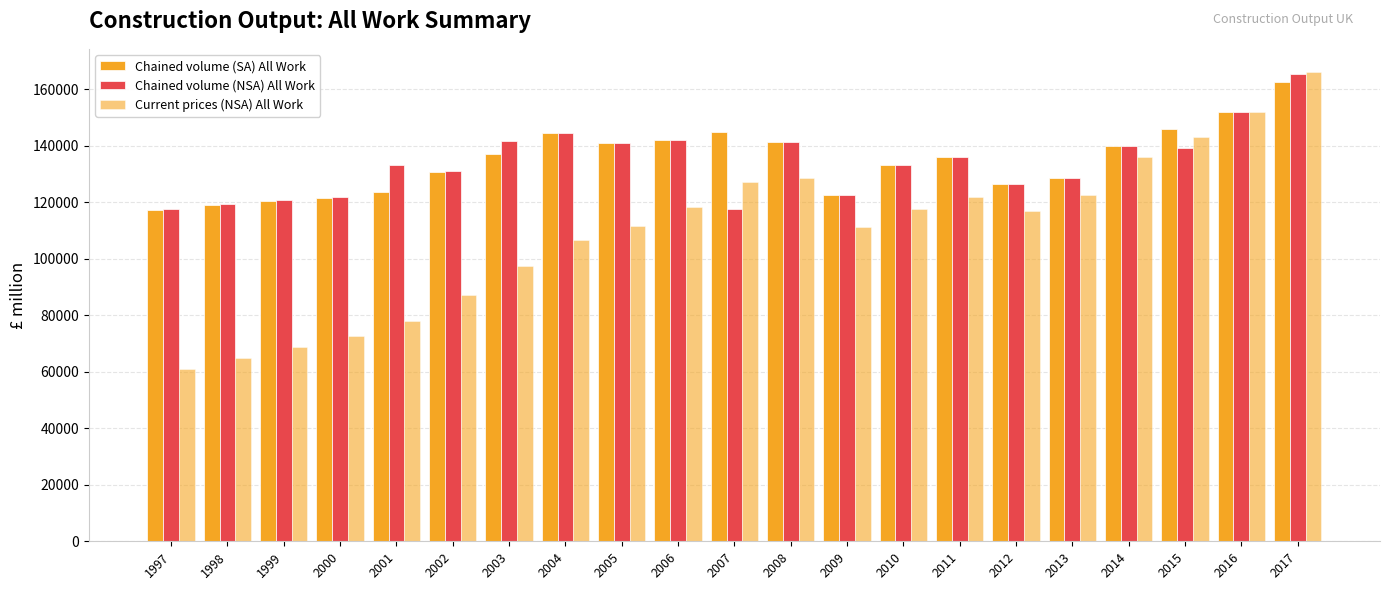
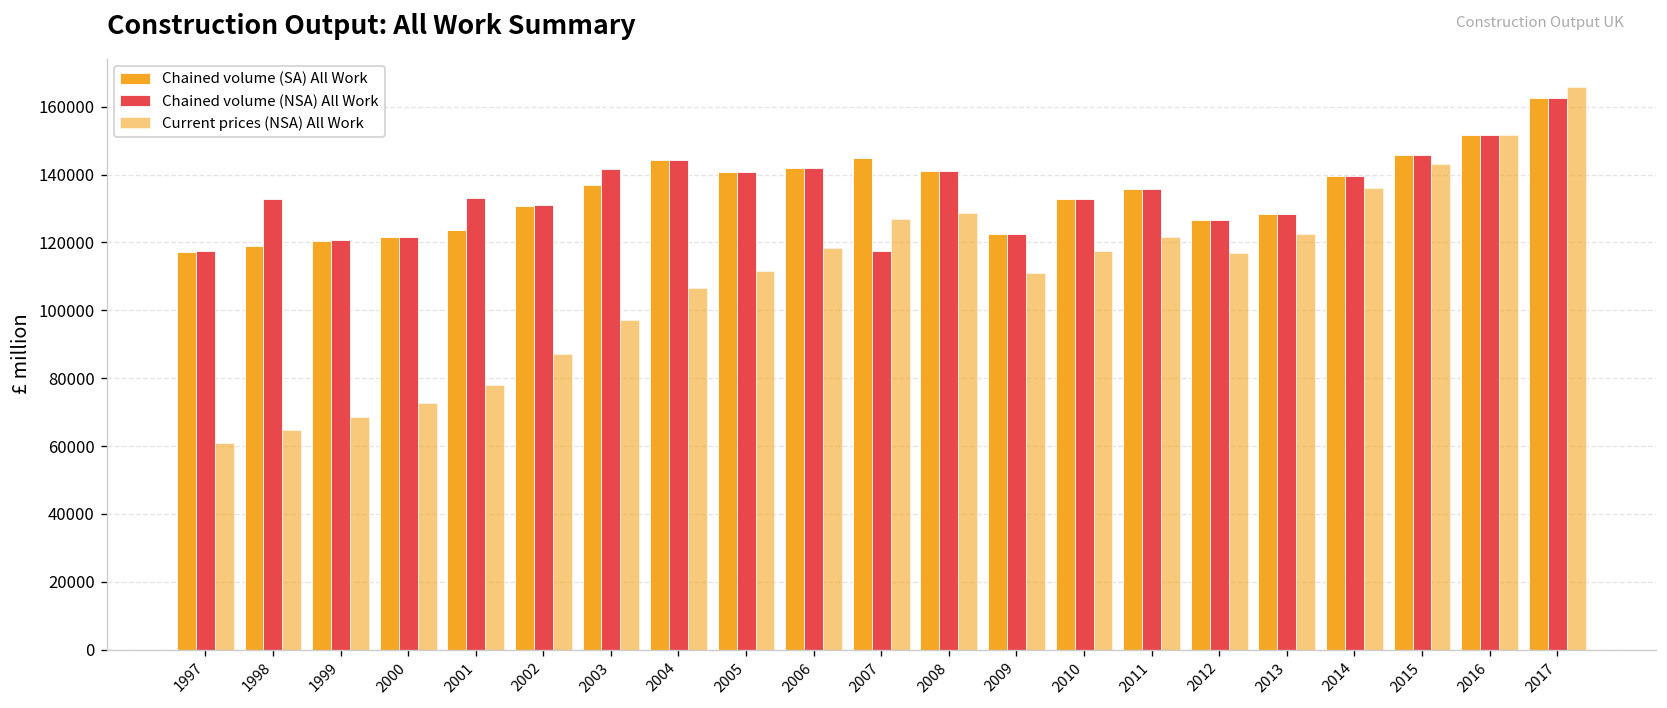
Chained volume (NSA) All Work, 1998: 119000 -> 133000
Chained volume (NSA) All Work, 2015: 139000 -> 146000
Chained volume (NSA) All Work, 2017: 165000 -> 162000
